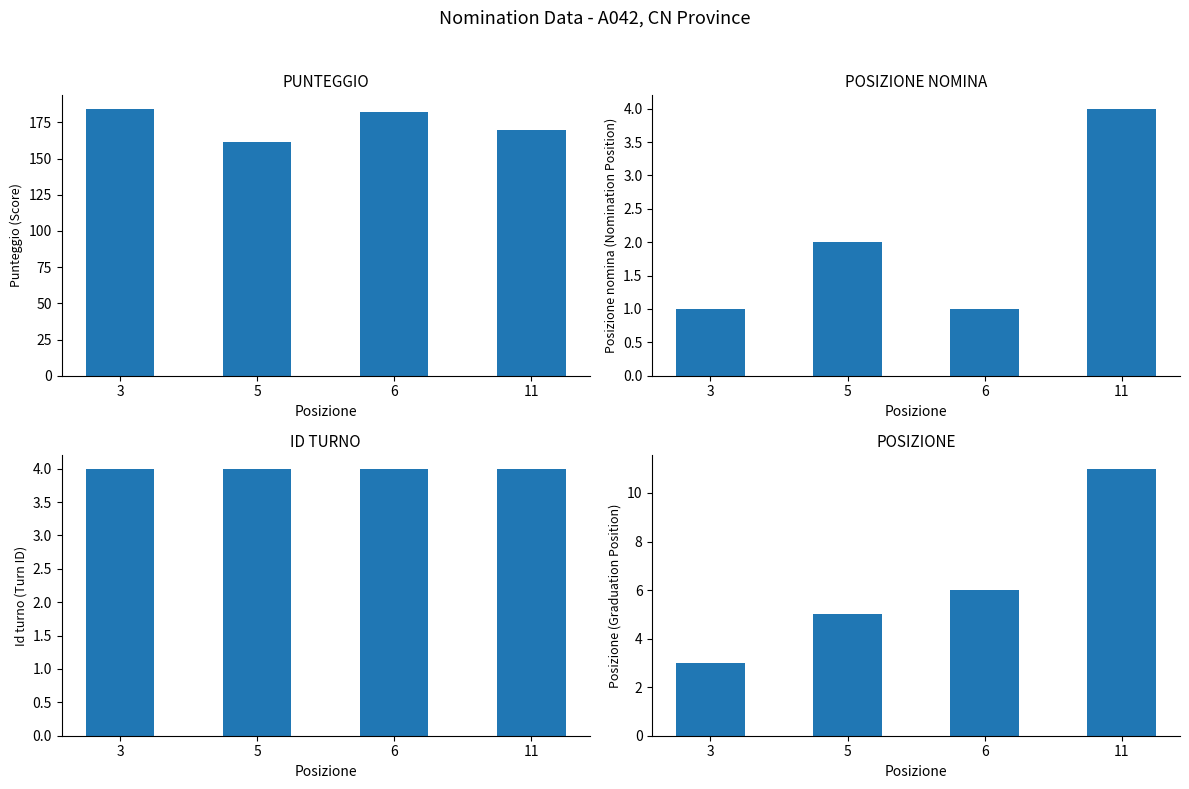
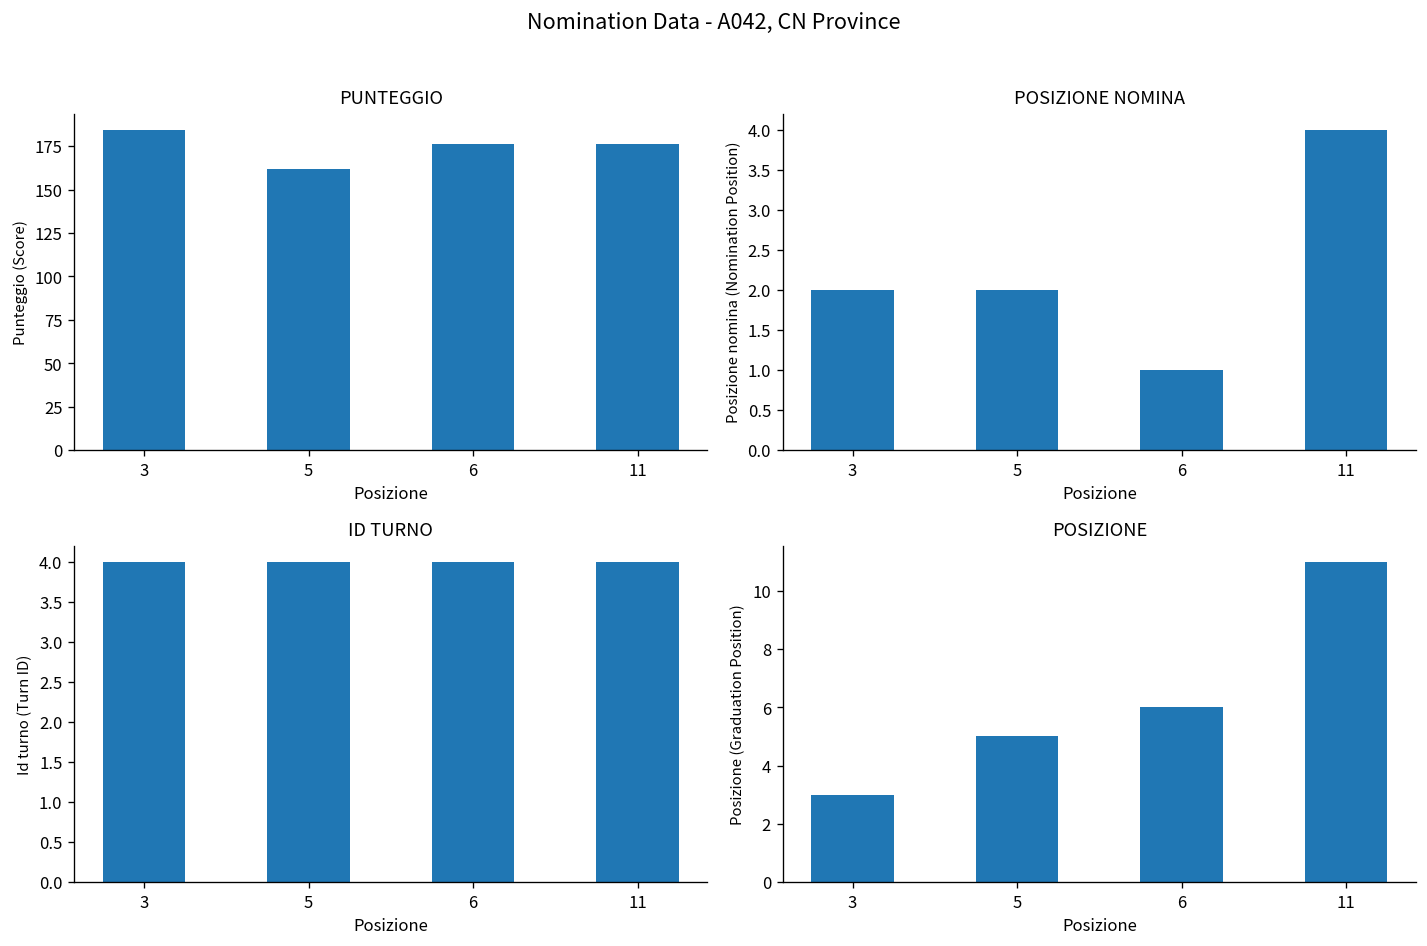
PUNTEGGIO, 6: 182 -> 176
PUNTEGGIO, 11: 170 -> 176
POSIZIONE NOMINA, 3: 1 -> 2
